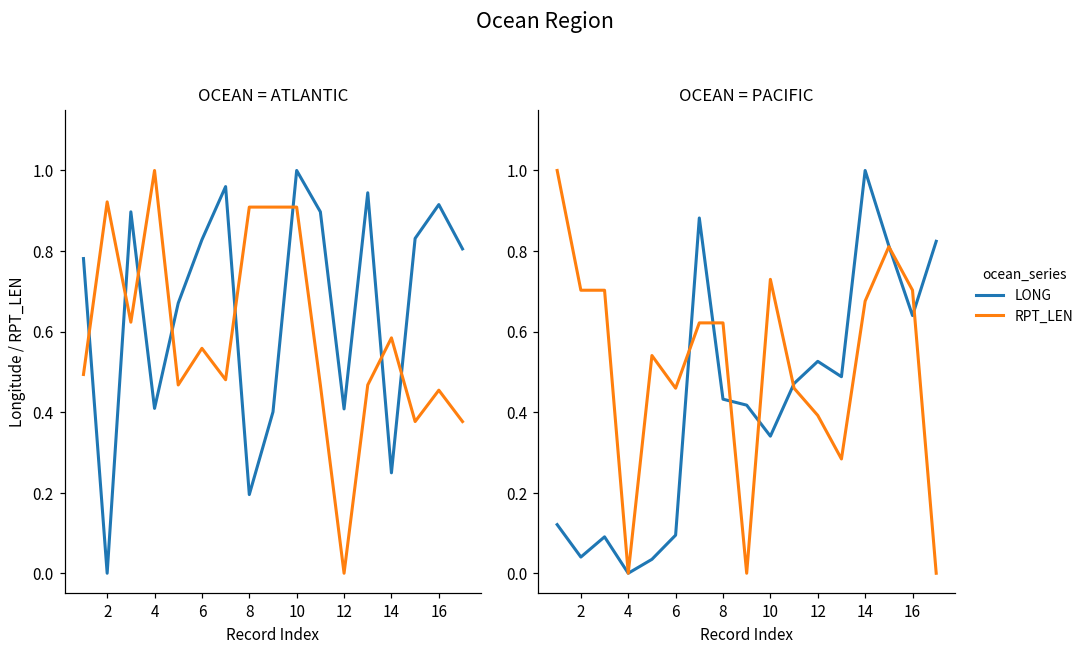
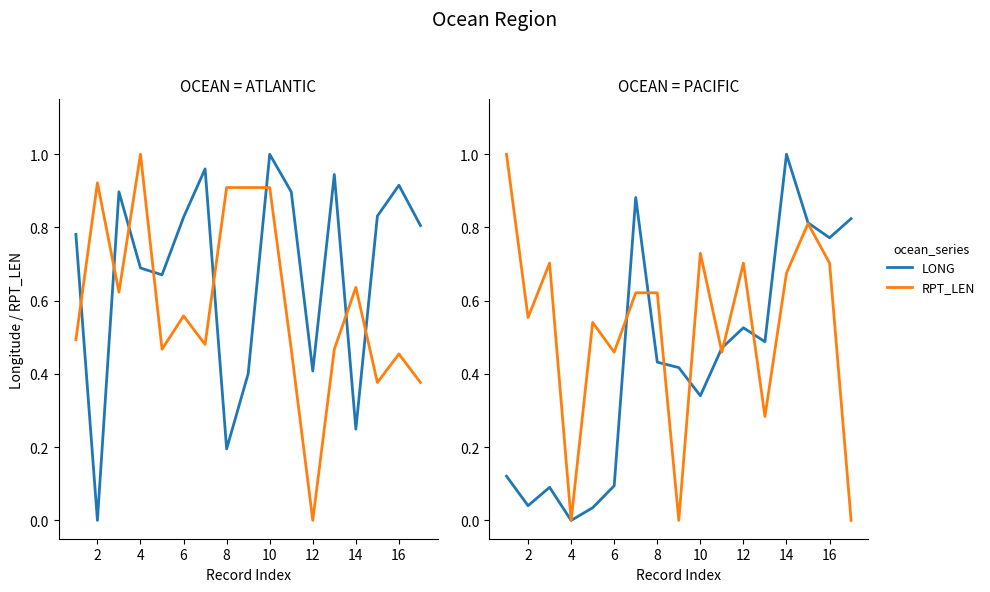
OCEAN = ATLANTIC, LONG, 4: 0.41 -> 0.69
OCEAN = ATLANTIC, RPT_LEN, 14: 0.58 -> 0.64
OCEAN = PACIFIC, RPT_LEN, 2: 0.70 -> 0.55
OCEAN = PACIFIC, RPT_LEN, 12: 0.39 -> 0.70
OCEAN = PACIFIC, LONG, 16: 0.64 -> 0.77
